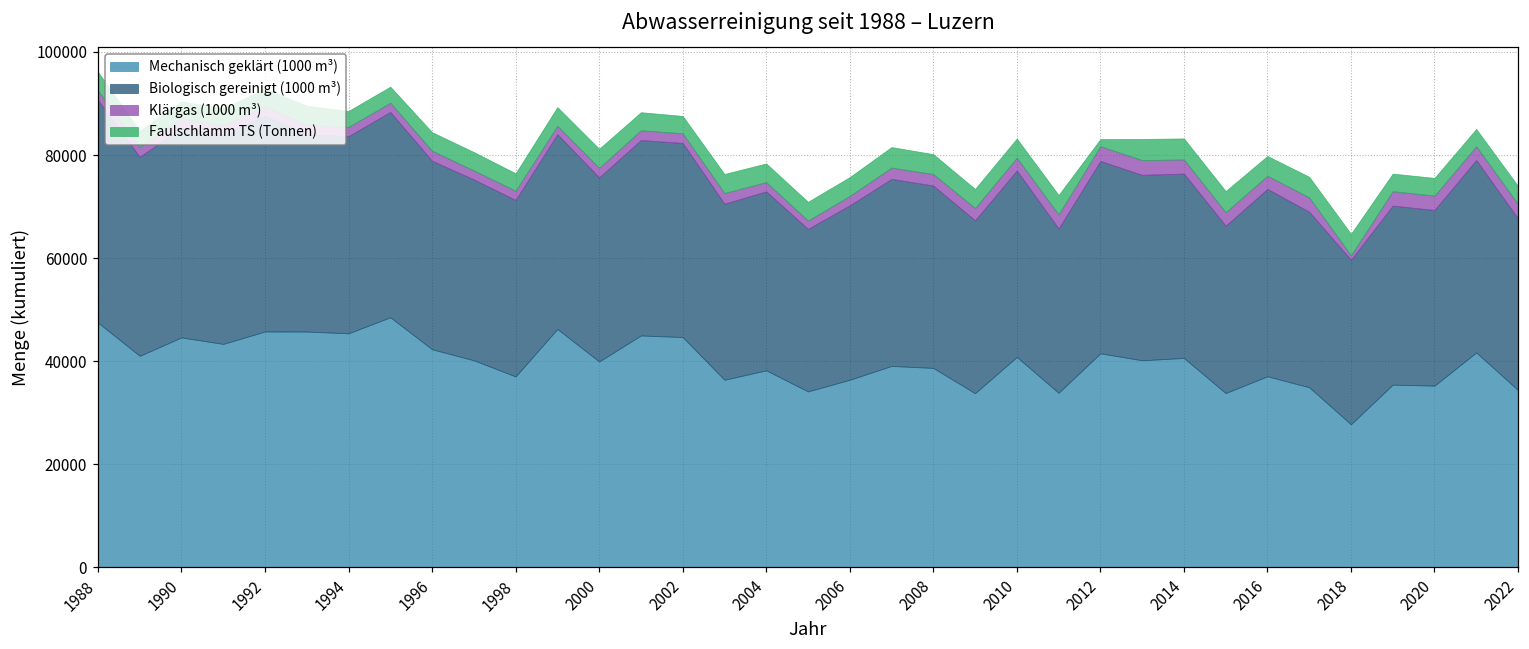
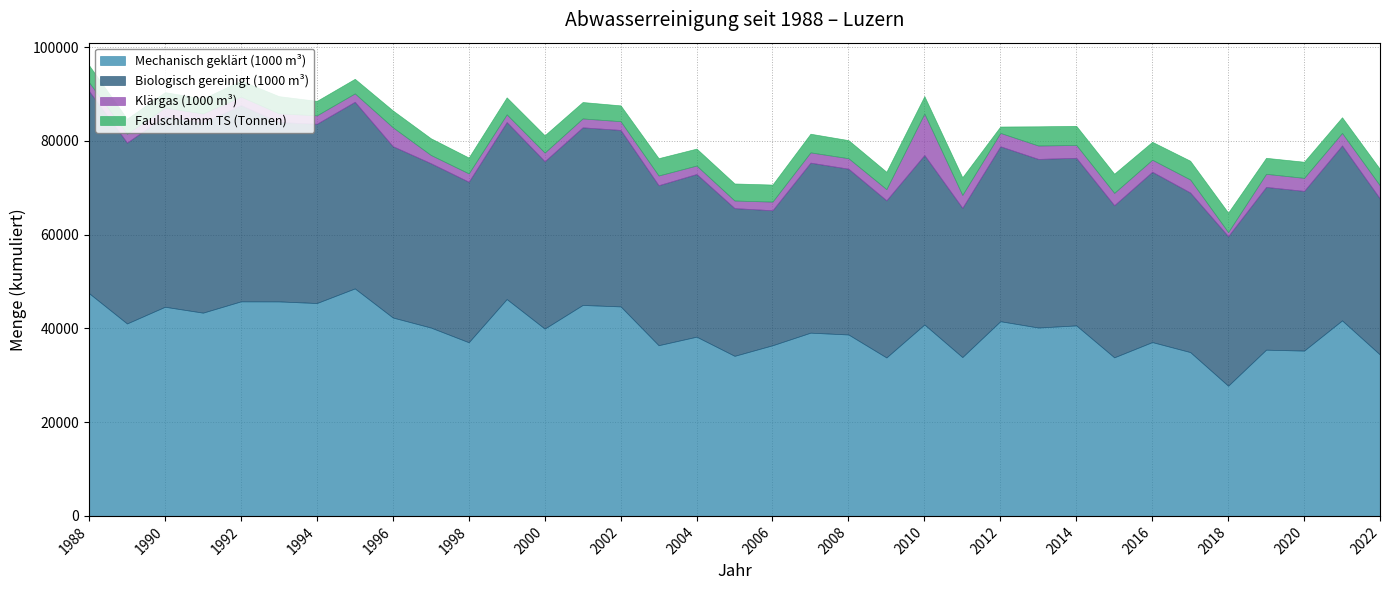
Klärgas (1000 m³), 1996: 2000 -> 4000
Biologisch gereinigt (1000 m³), 2006: 34000 -> 29000
Klärgas (1000 m³), 2010: 2000 -> 9000
